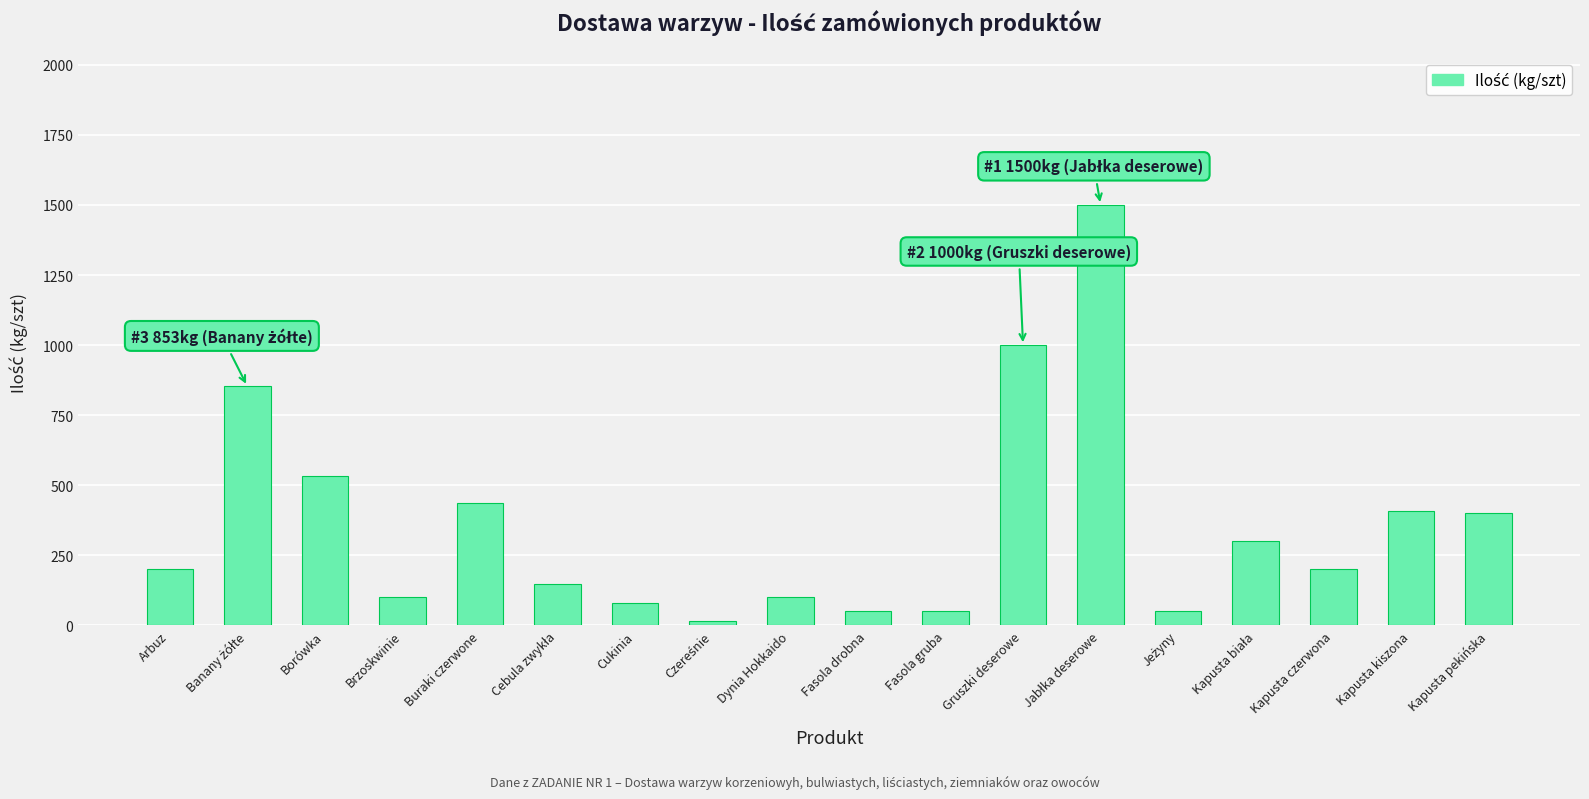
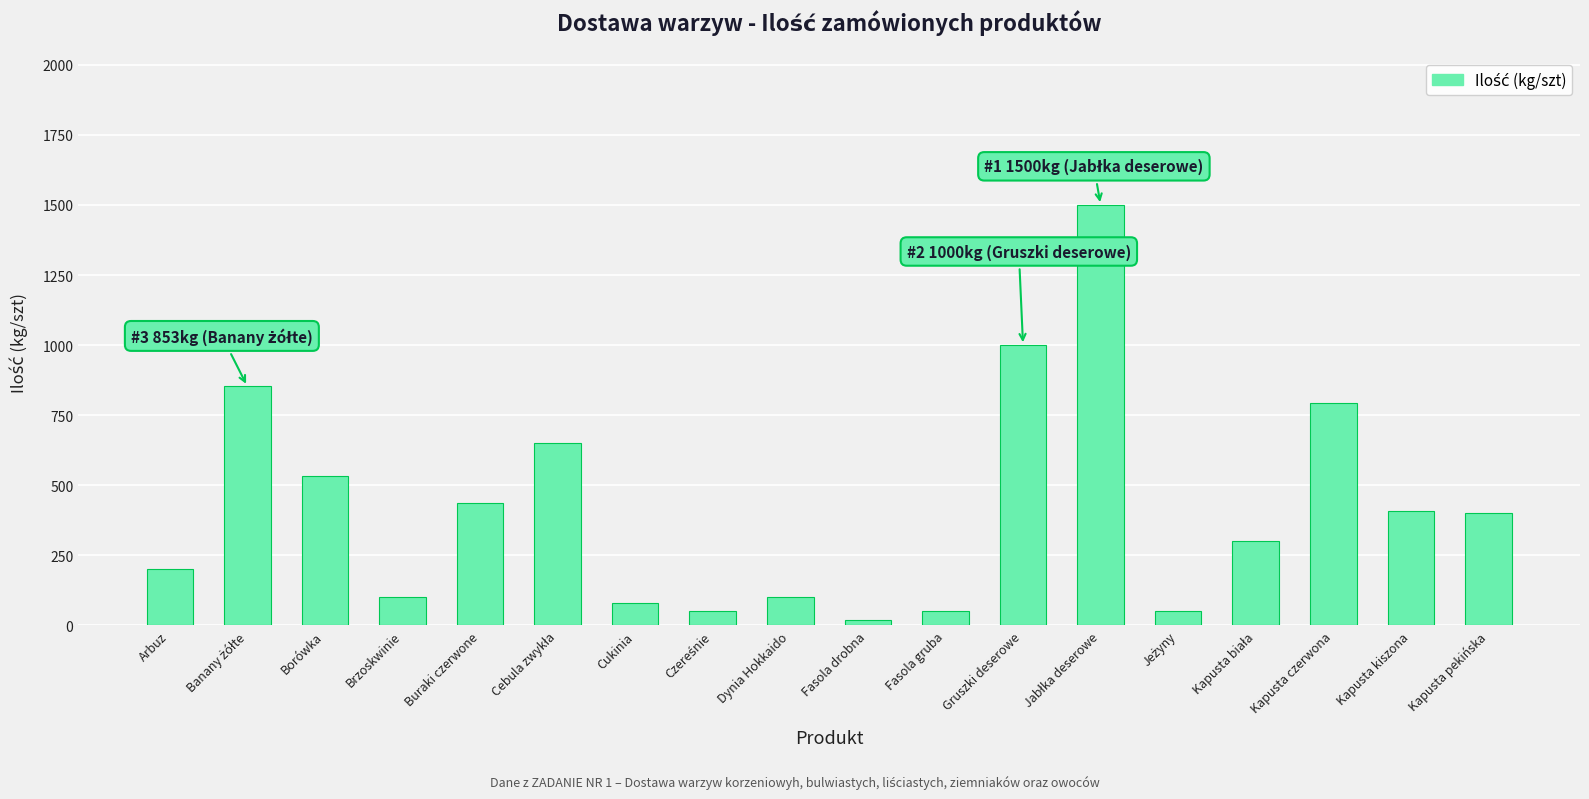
Cebula zwykła: 150 -> 650
Czereśnie: 20 -> 50
Fasola drobna: 50 -> 20
Kapusta czerwona: 200 -> 790
